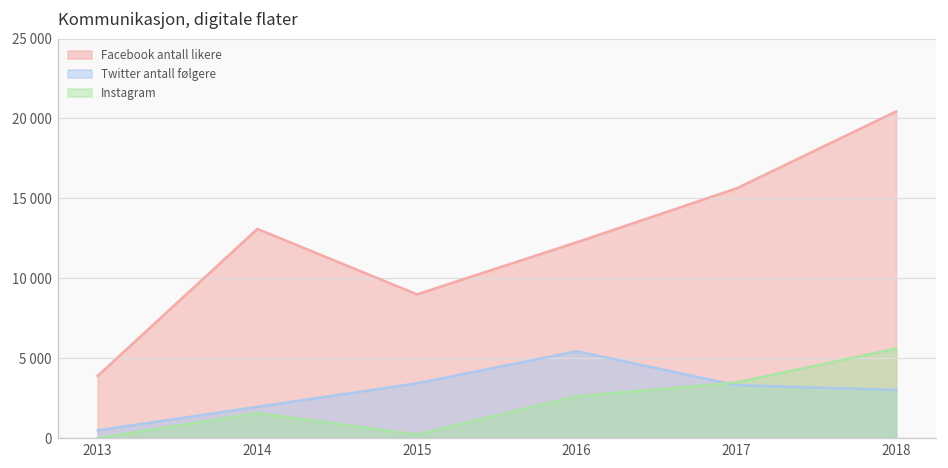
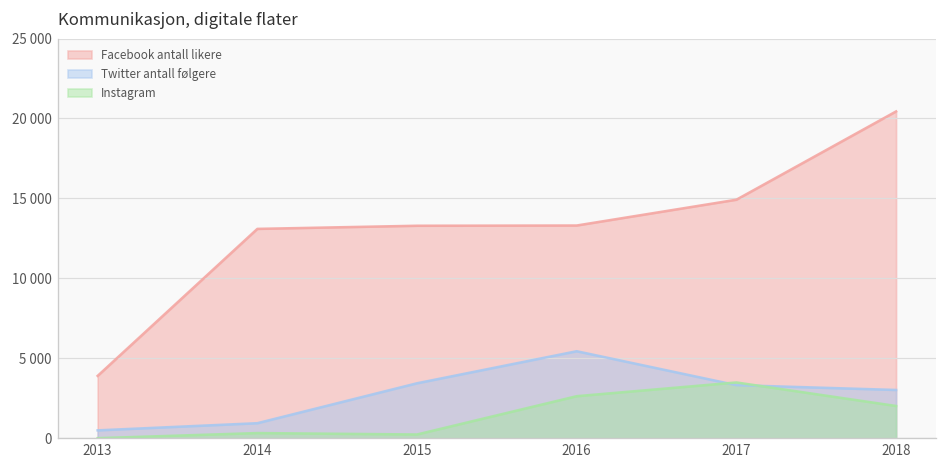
Twitter antall følgere, 2014: 2000 -> 900
Instagram, 2014: 1600 -> 300
Facebook antall likere, 2015: 9000 -> 13300
Facebook antall likere, 2016: 12300 -> 13300
Facebook antall likere, 2017: 15600 -> 14900
Instagram, 2018: 5600 -> 2000
